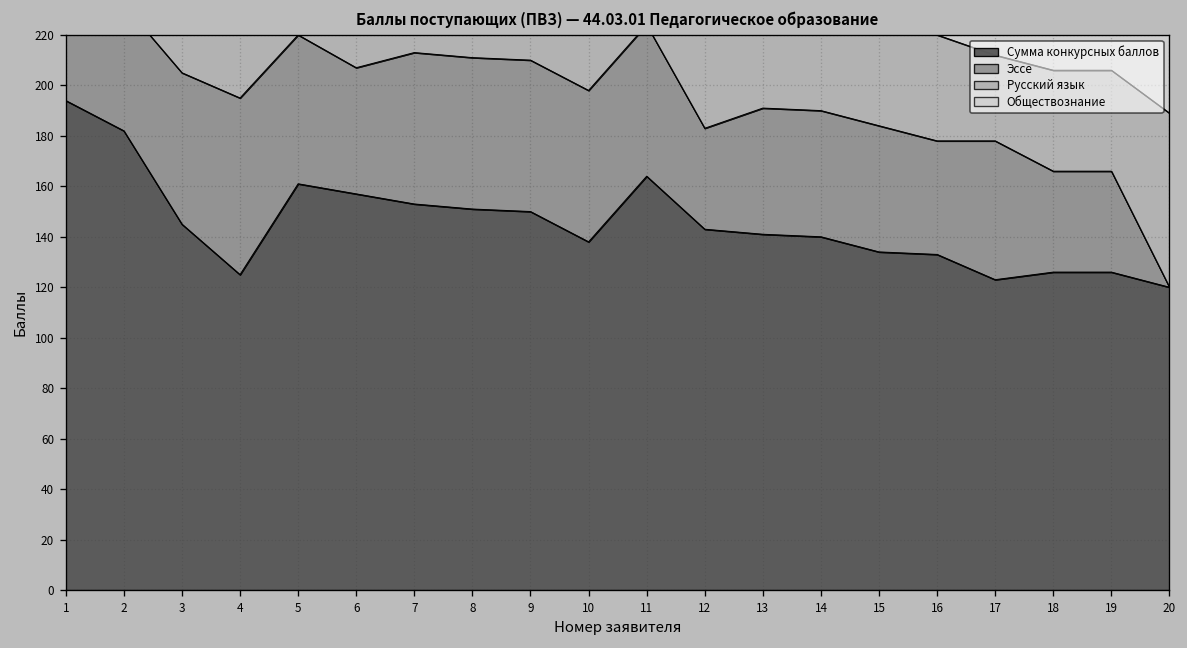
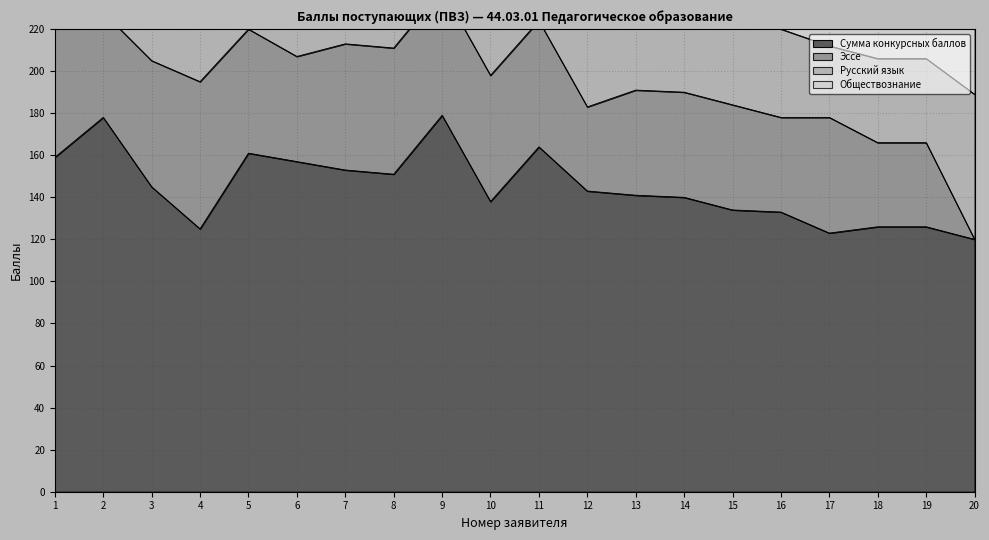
Сумма конкурсных баллов, 1: 194 -> 159
Сумма конкурсных баллов, 2: 182 -> 178
Сумма конкурсных баллов, 9: 150 -> 179
